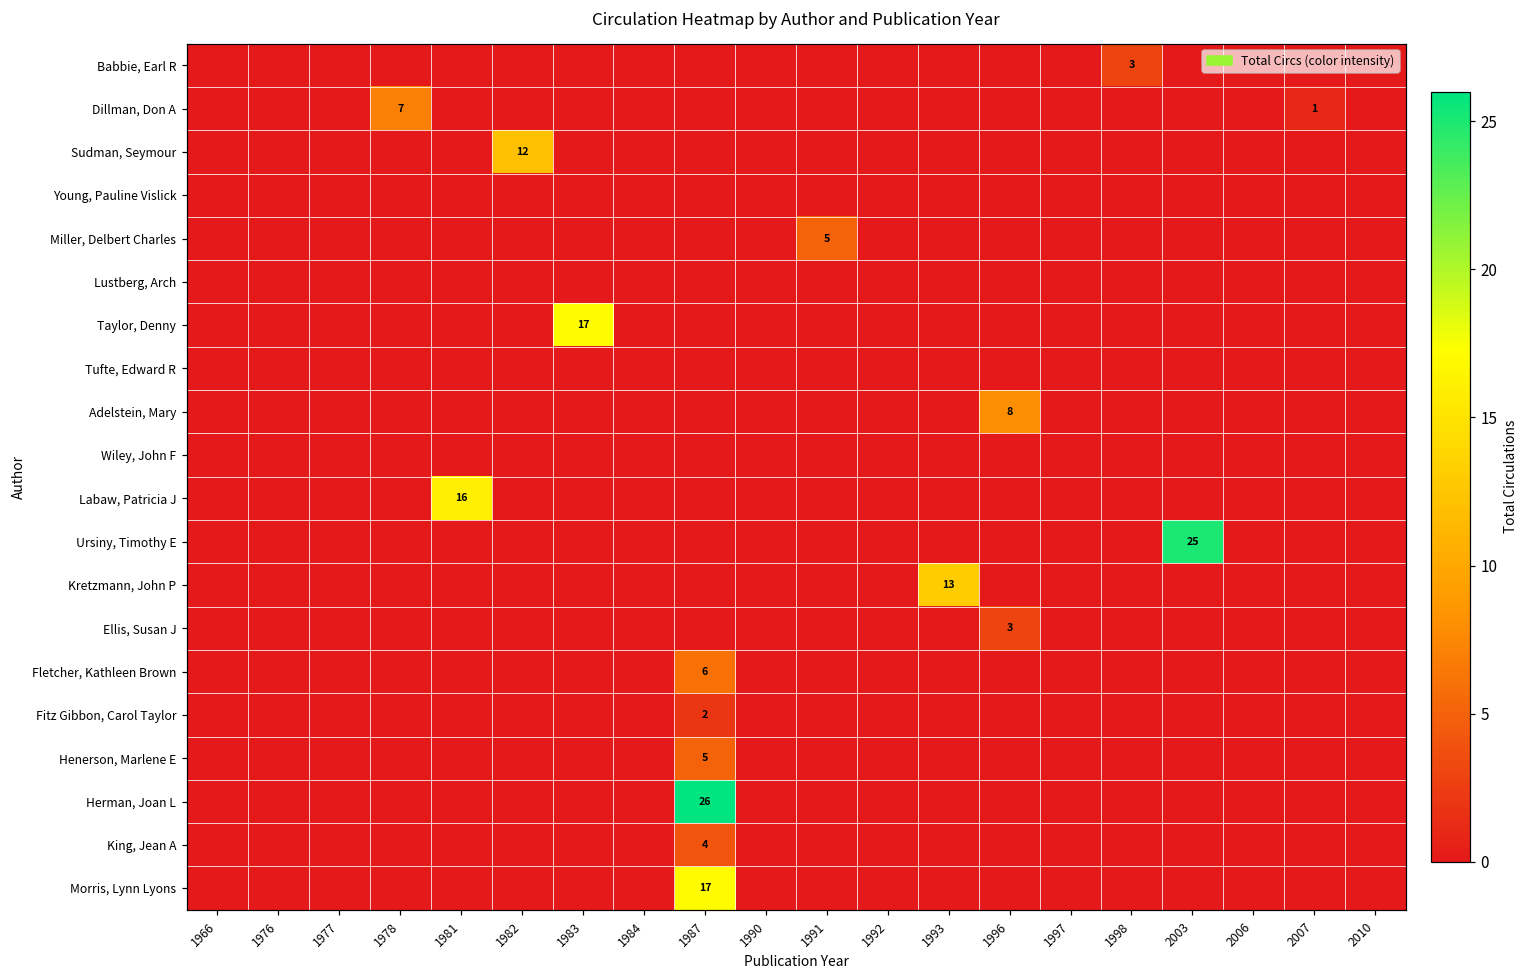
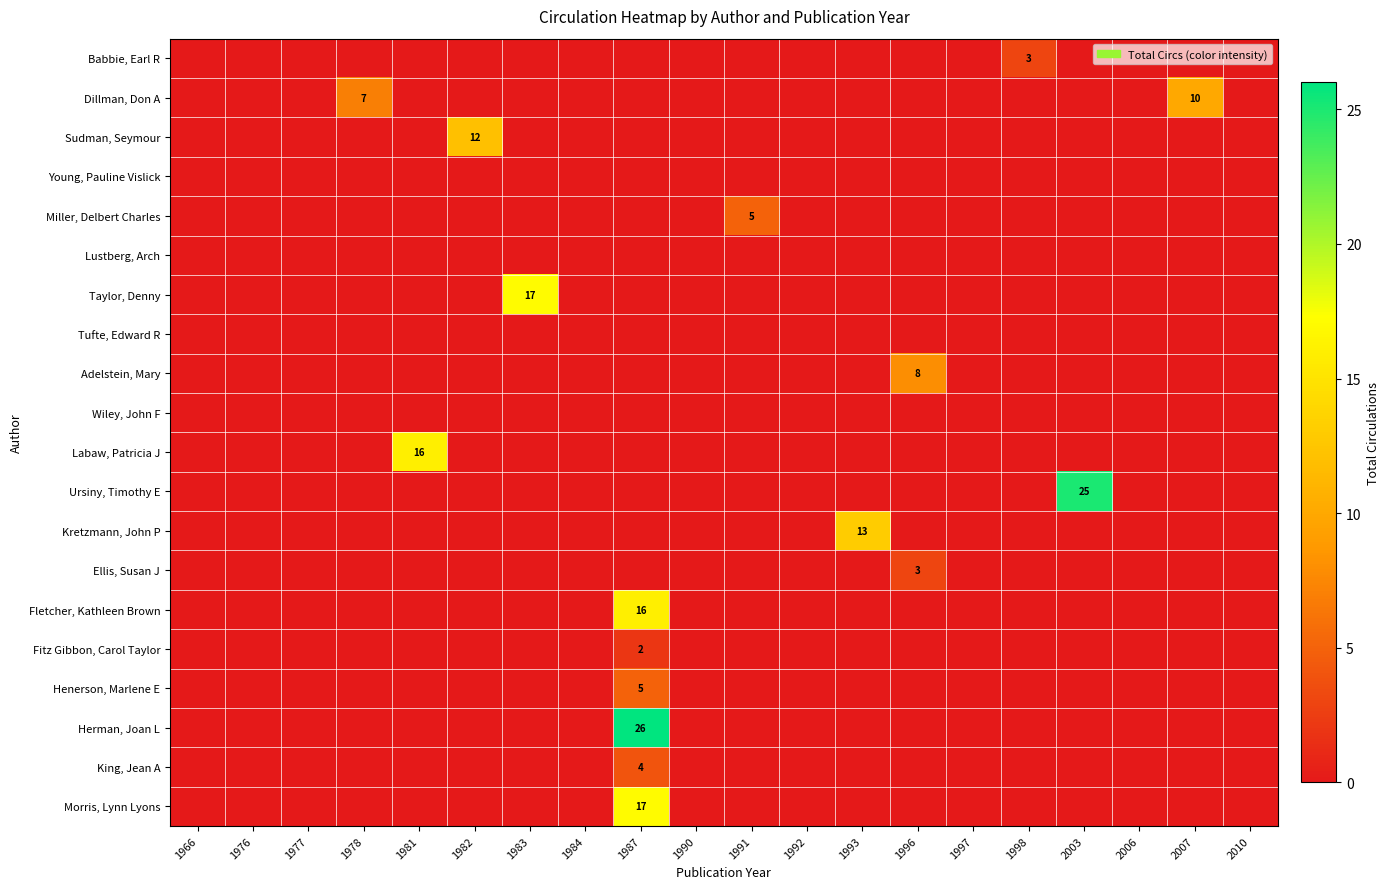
Dillman, Don A, 2007: 1 -> 10
Fletcher, Kathleen Brown, 1987: 6 -> 16
